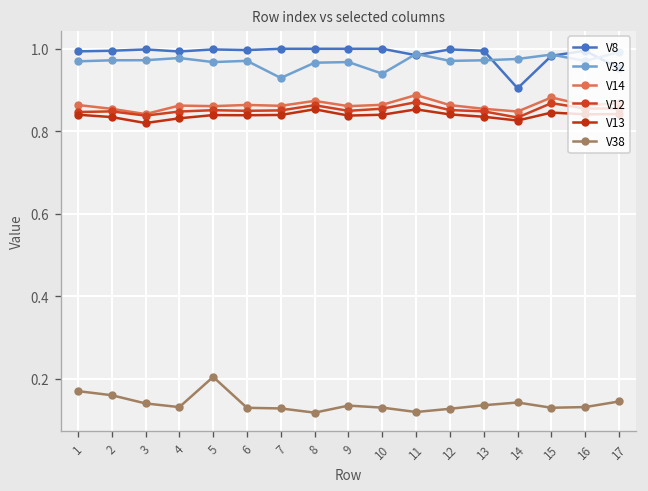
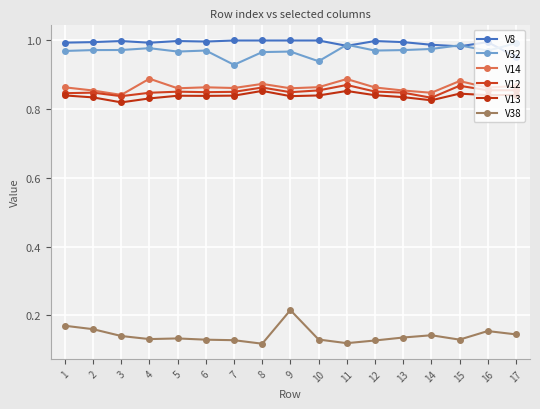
V14, 4: 0.86 -> 0.89
V38, 5: 0.20 -> 0.13
V38, 9: 0.13 -> 0.22
V8, 14: 0.90 -> 0.99
V38, 16: 0.13 -> 0.15
